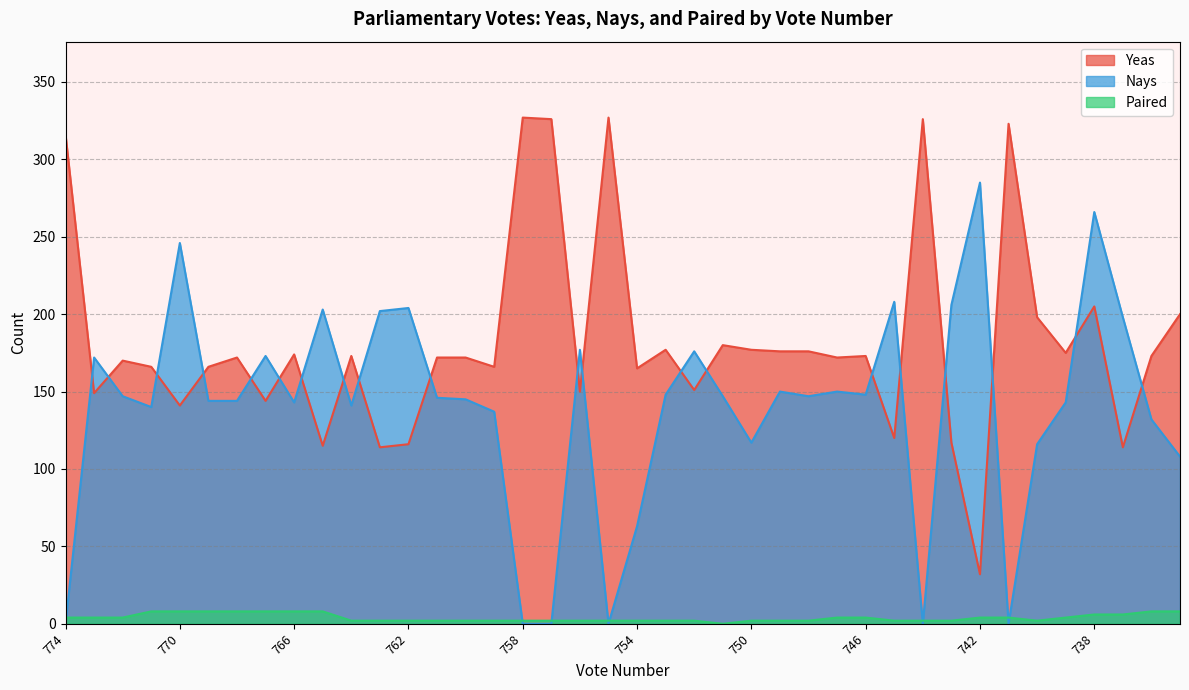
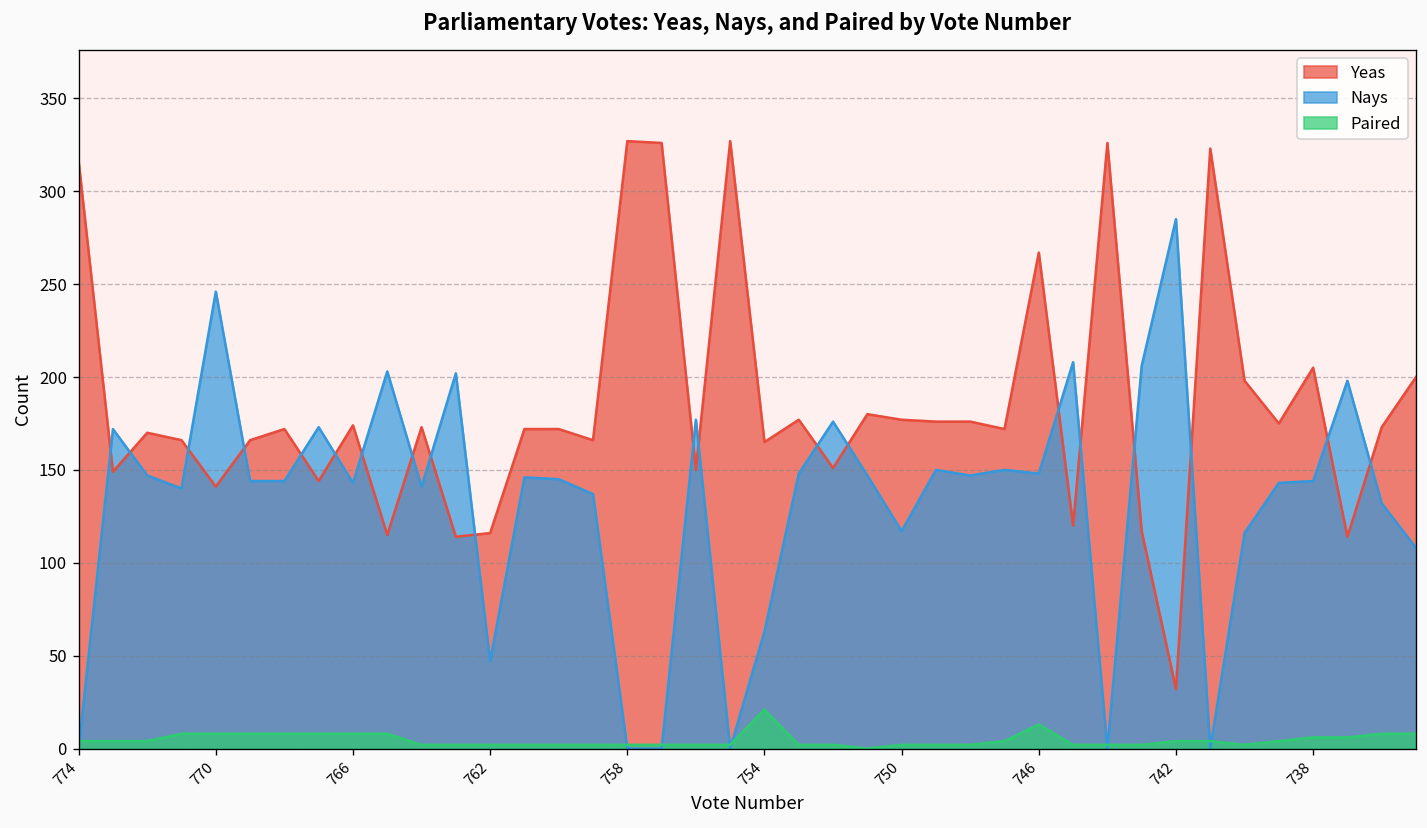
Nays, 762: 204 -> 47
Paired, 754: 2 -> 21
Yeas, 746: 173 -> 267
Paired, 746: 4 -> 13
Nays, 738: 266 -> 144
